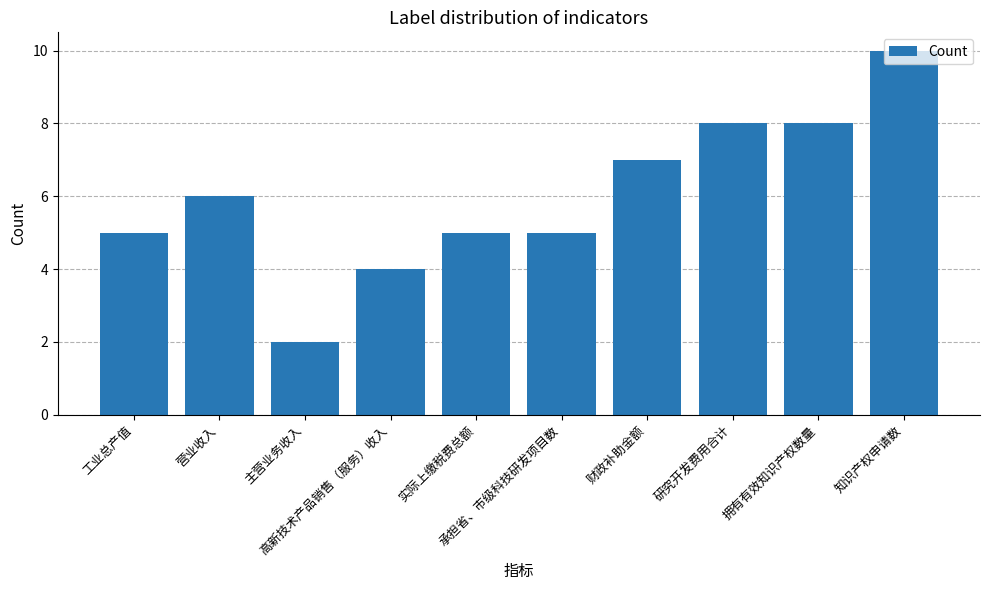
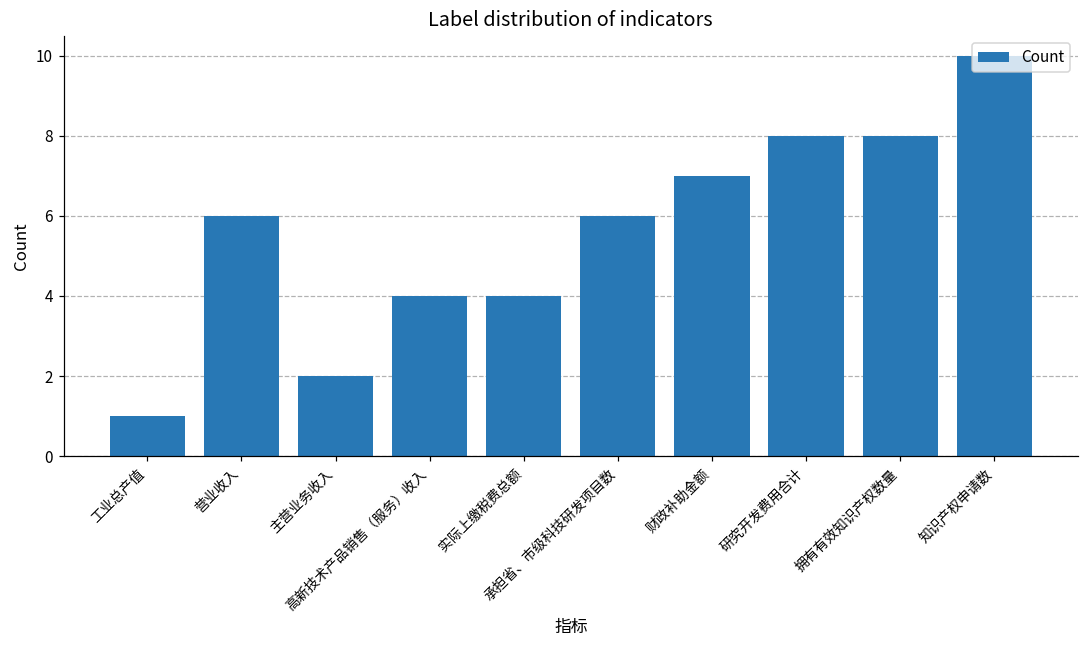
工业总产值: 5 -> 1
实际上缴税费总额: 5 -> 4
承担省、市级科技研发项目数: 5 -> 6
